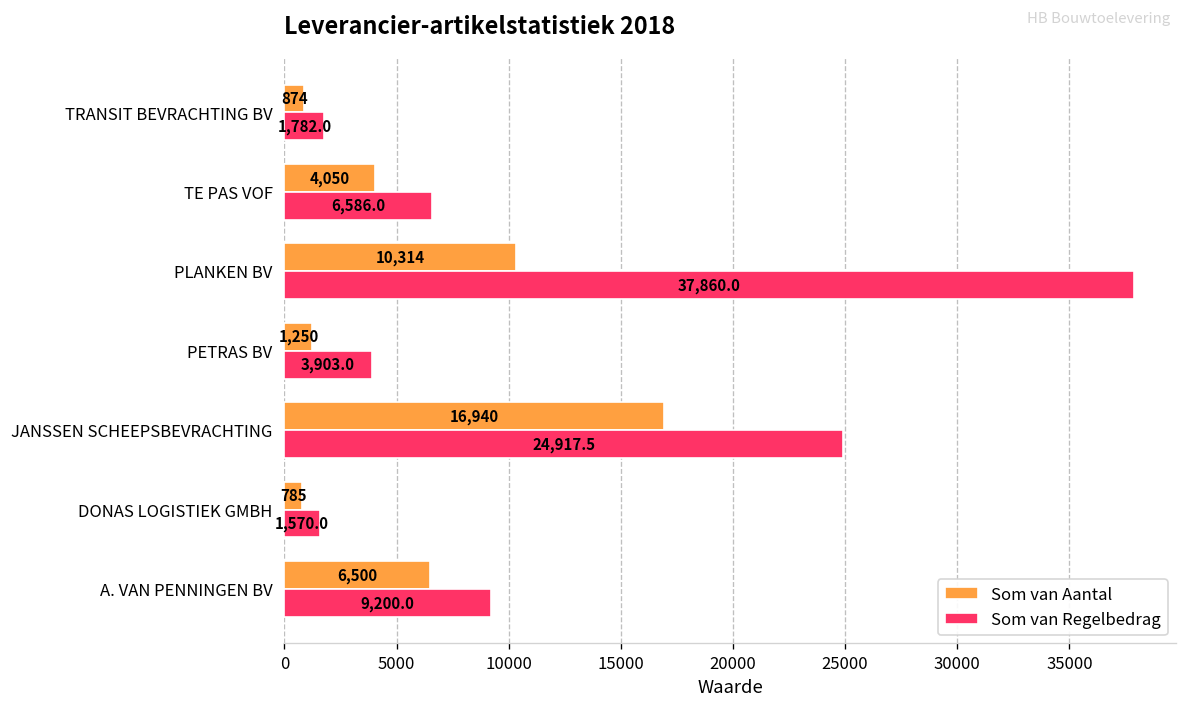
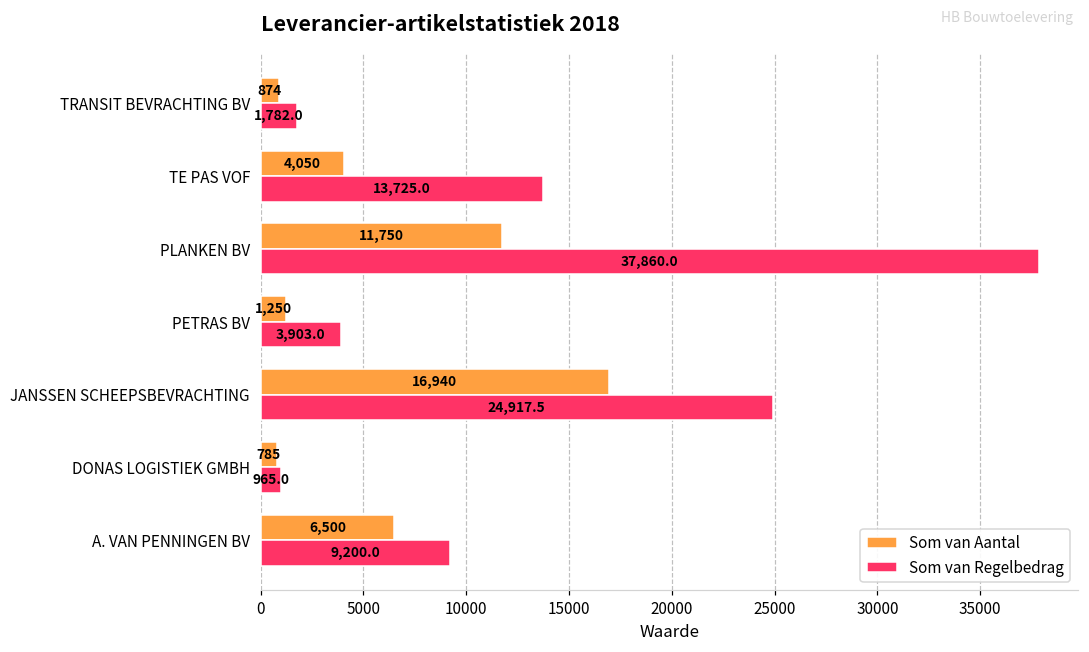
Som van Regelbedrag, TE PAS VOF: 6,586.0 -> 13,725.0
Som van Aantal, PLANKEN BV: 10,314 -> 11,750
Som van Regelbedrag, DONAS LOGISTIEK GMBH: 1,570.0 -> 965.0
